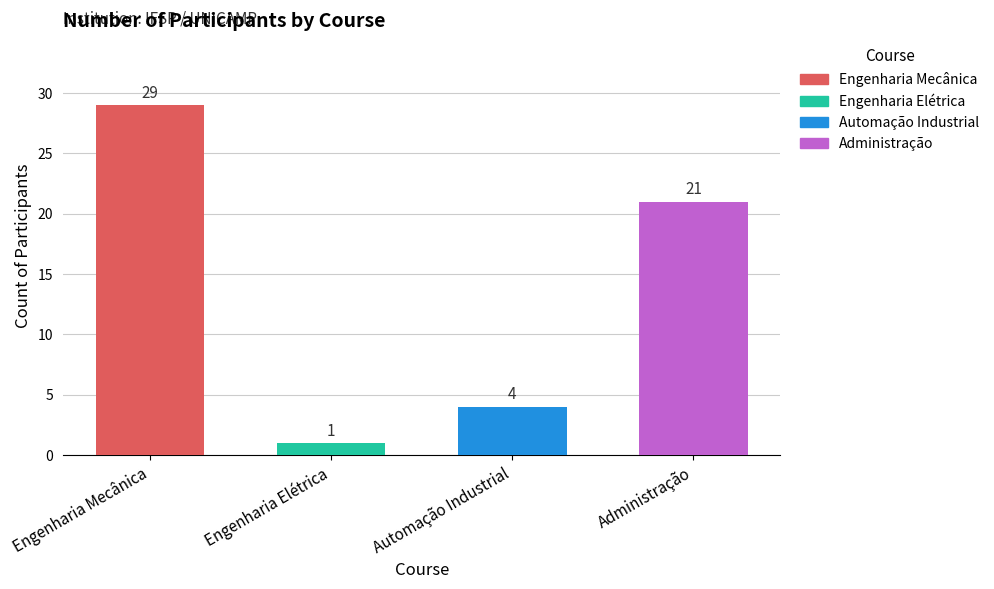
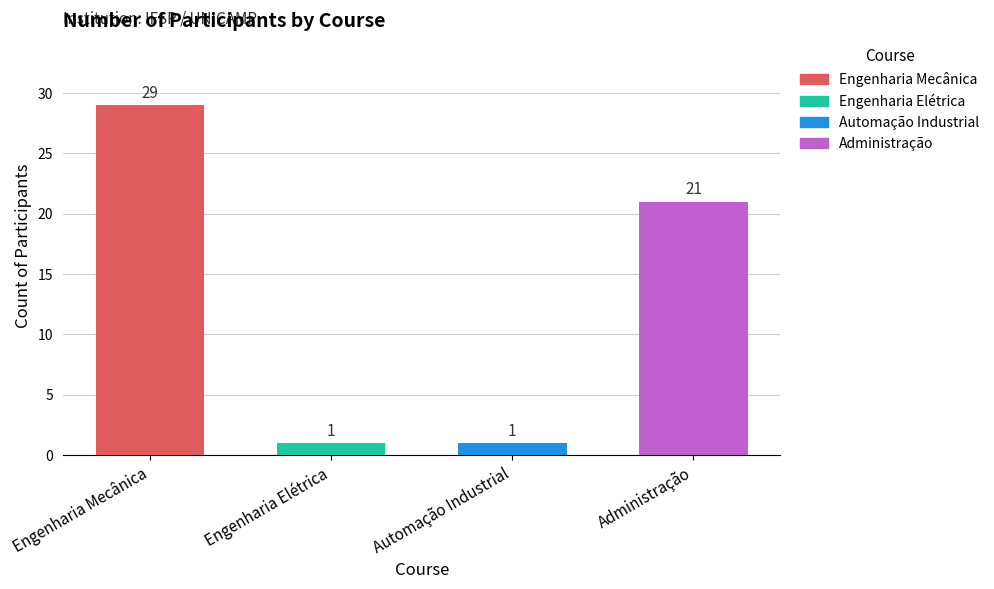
Automação Industrial: 4 -> 1
